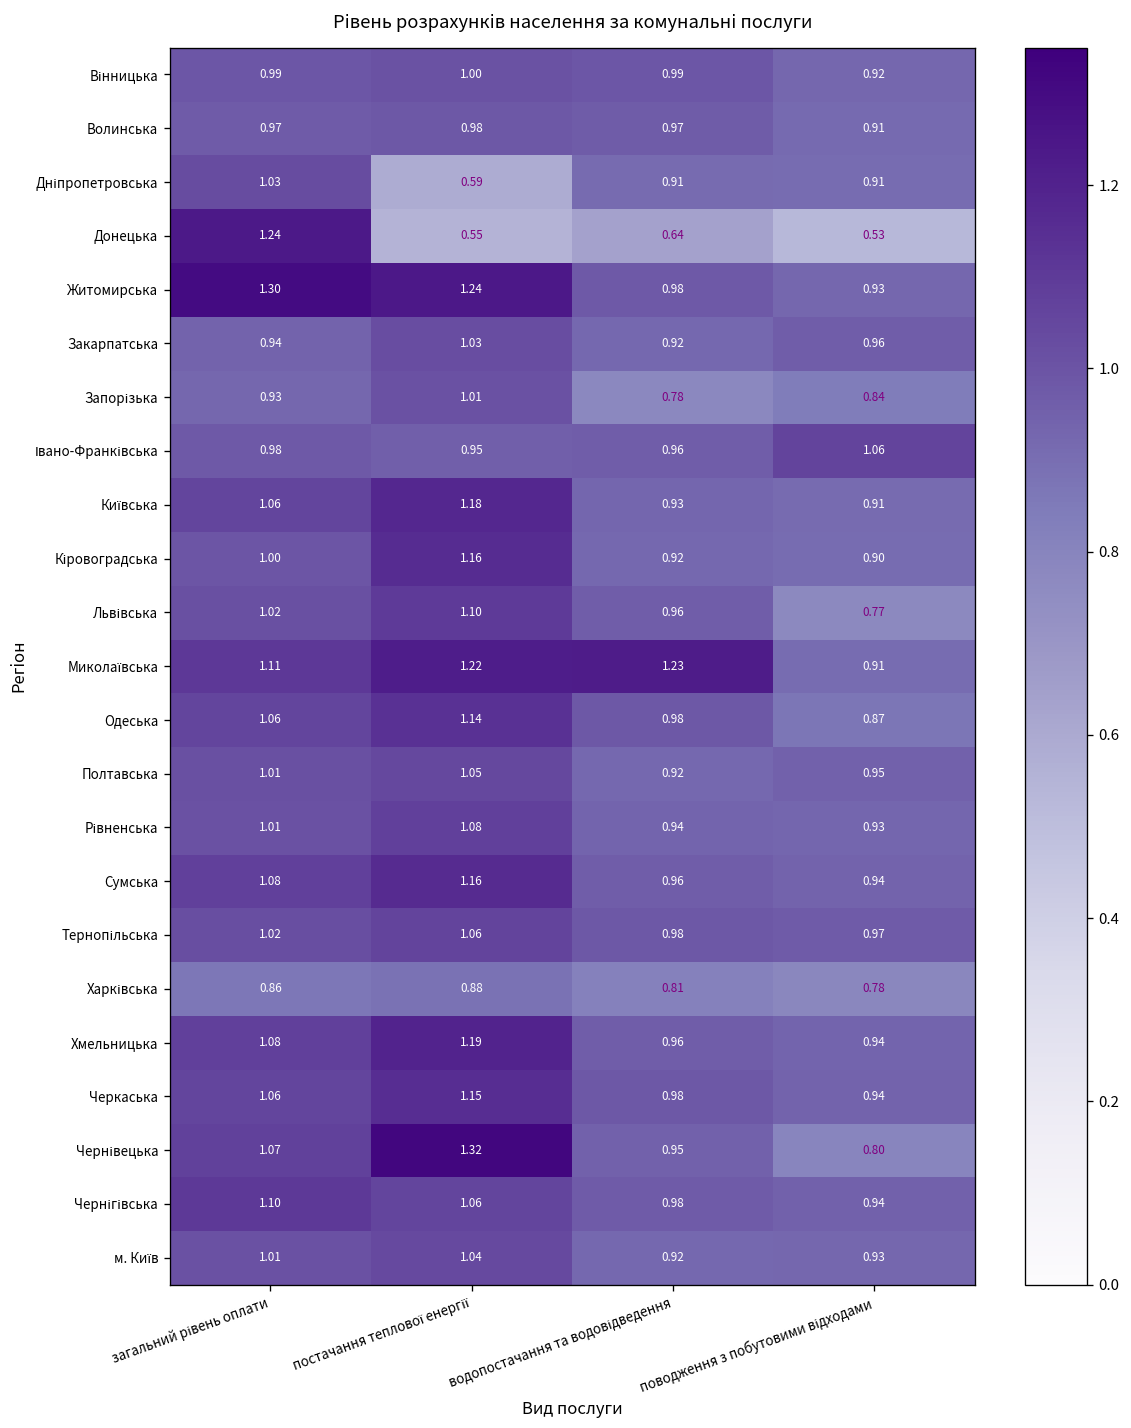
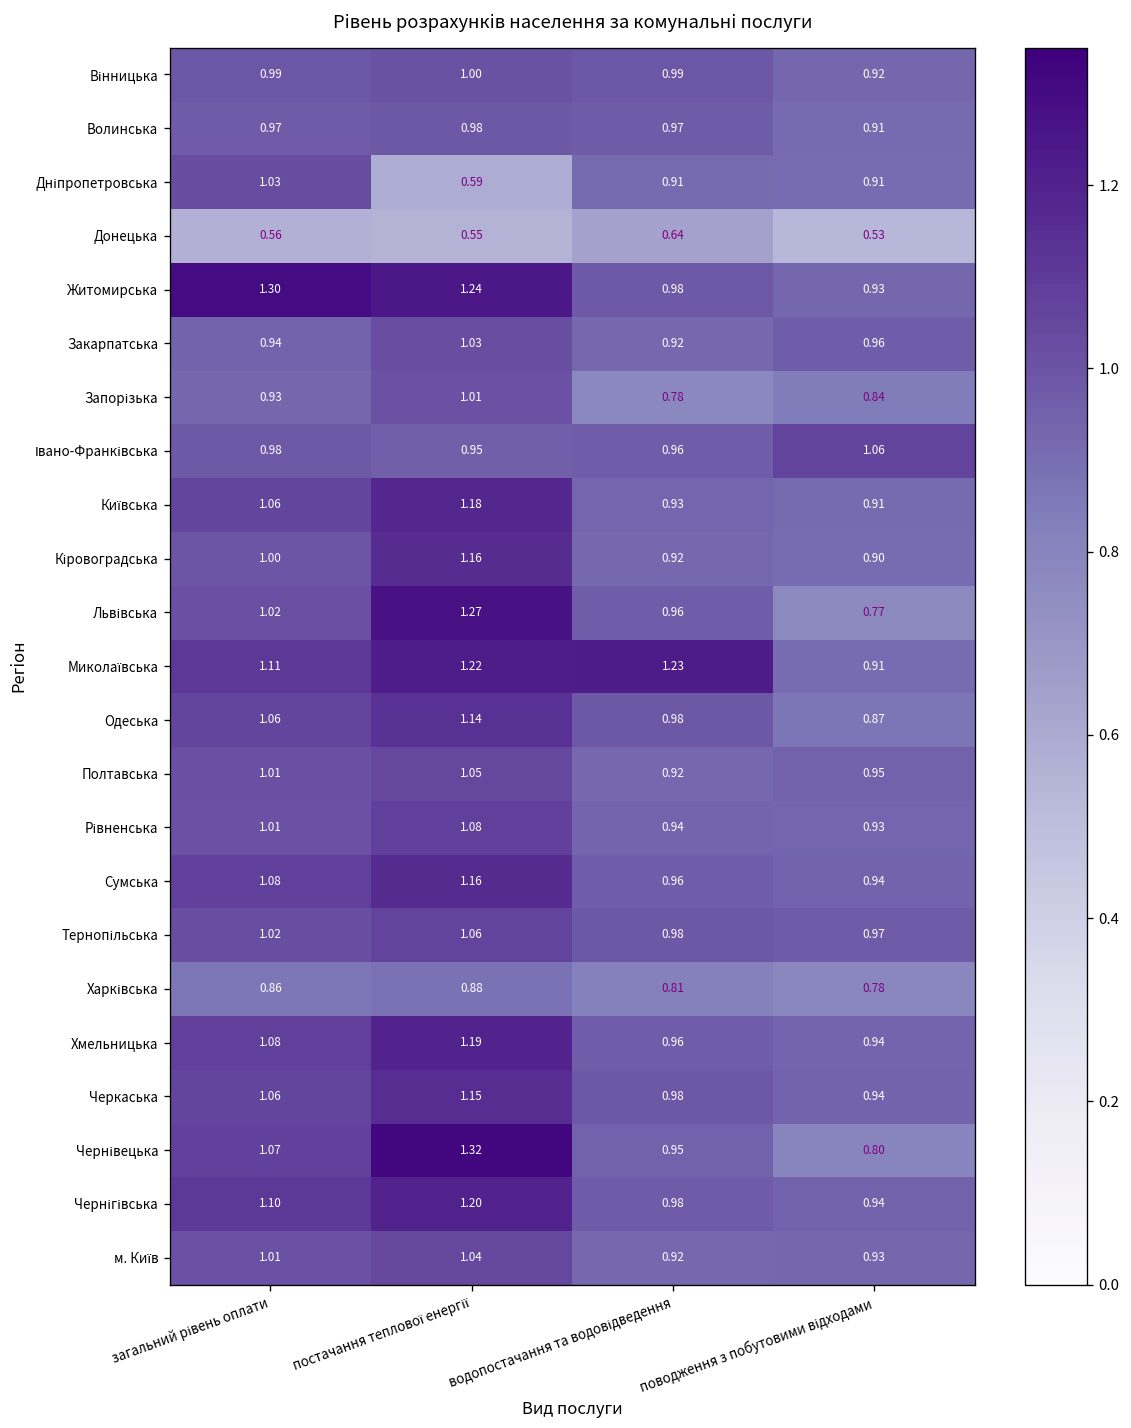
Донецька, загальний рівень оплати: 1.24 -> 0.56
Львівська, постачання теплової енергії: 1.10 -> 1.27
Чернігівська, постачання теплової енергії: 1.06 -> 1.20
